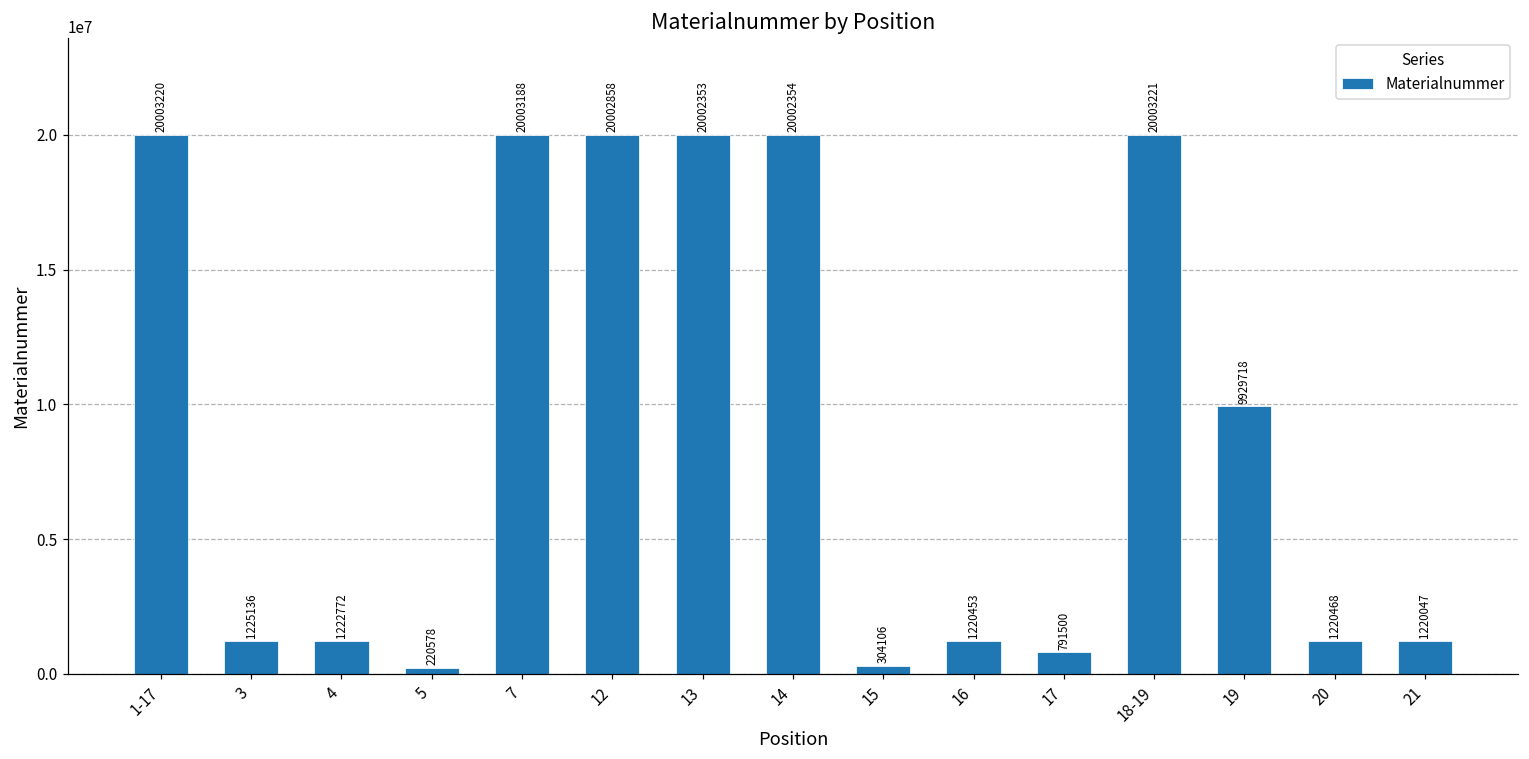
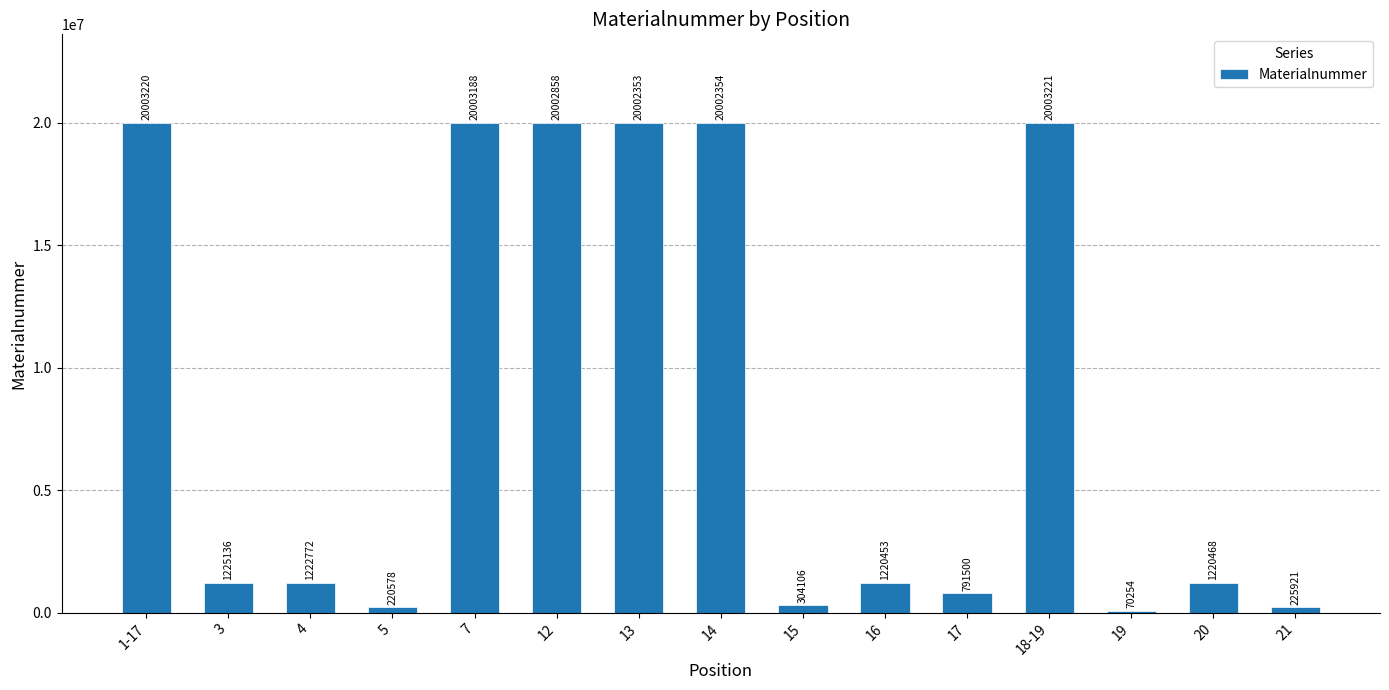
19: 9929718 -> 70254
21: 1220047 -> 225921
